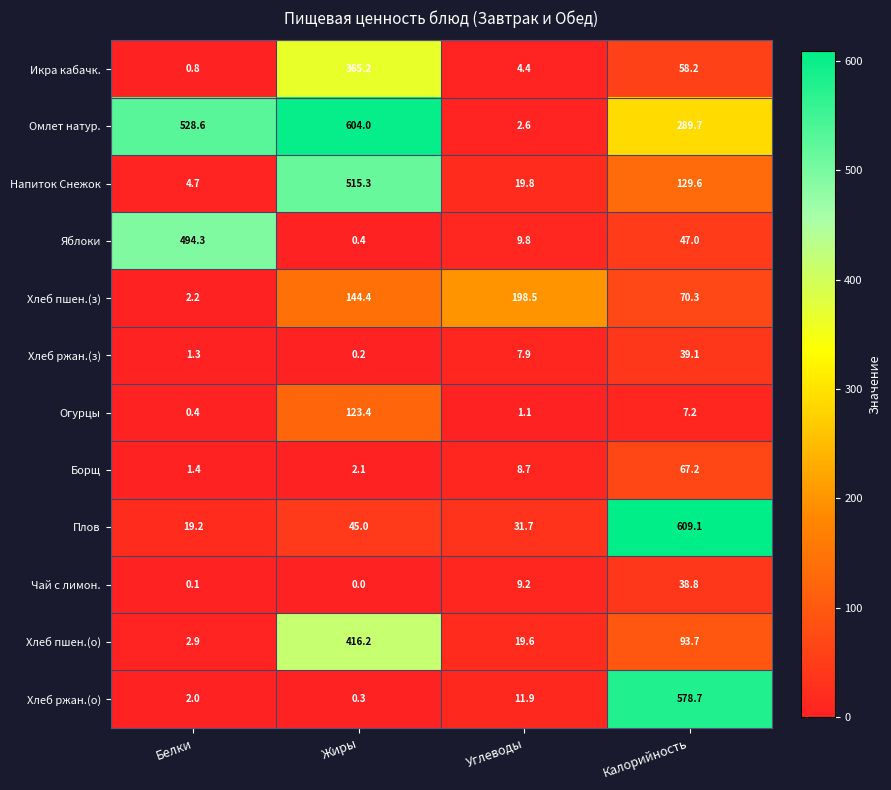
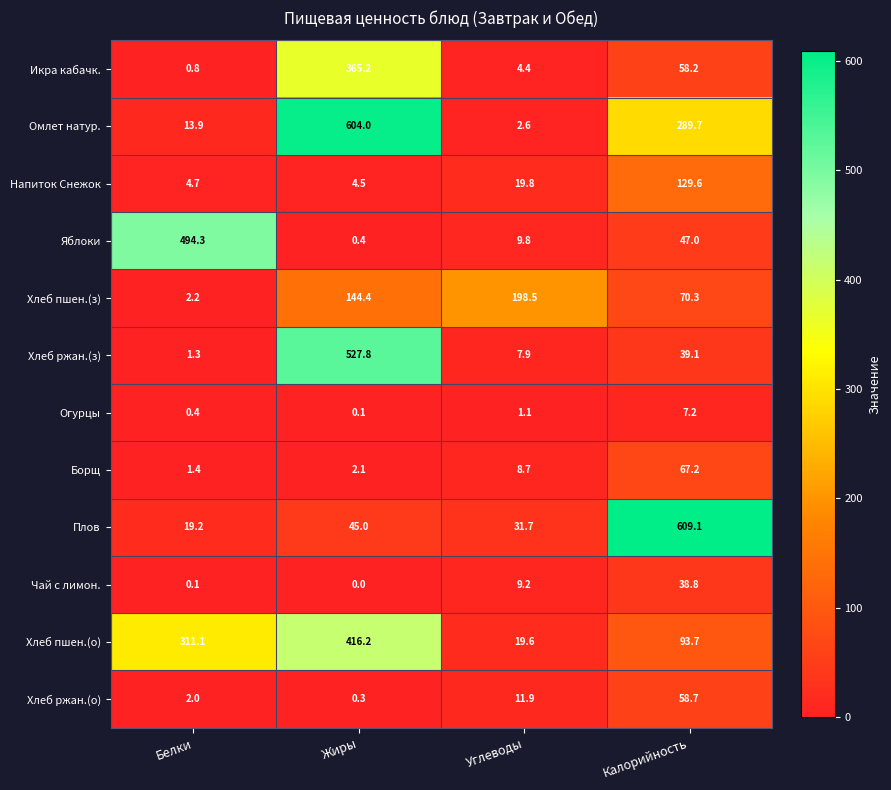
Омлет натур., Белки: 528.6 -> 13.9
Напиток Снежок, Жиры: 515.3 -> 4.5
Хлеб ржан.(з), Жиры: 0.2 -> 527.8
Огурцы, Жиры: 123.4 -> 0.1
Хлеб пшен.(о), Белки: 2.9 -> 311.1
Хлеб ржан.(о), Калорийность: 578.7 -> 58.7
